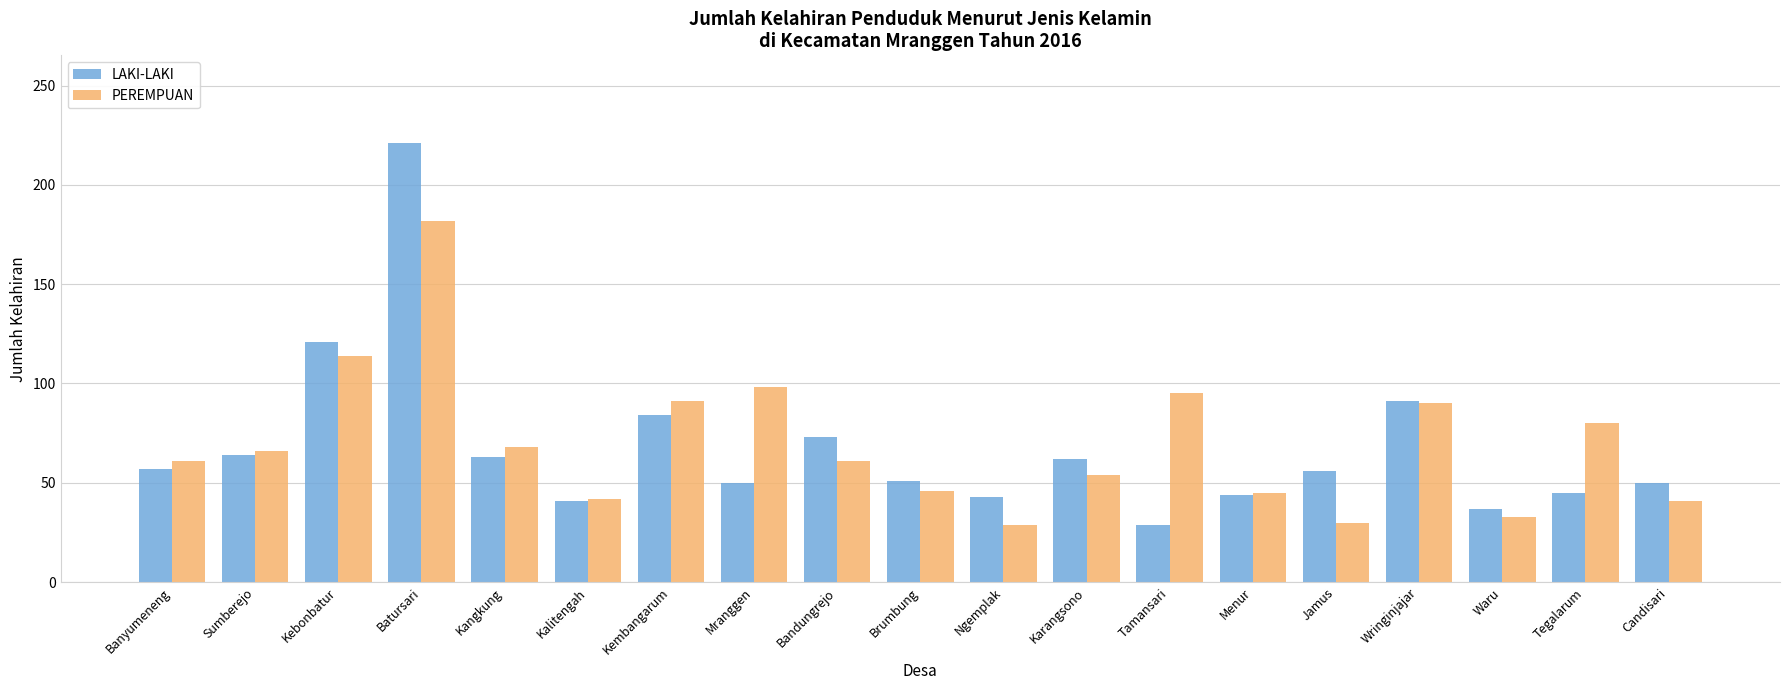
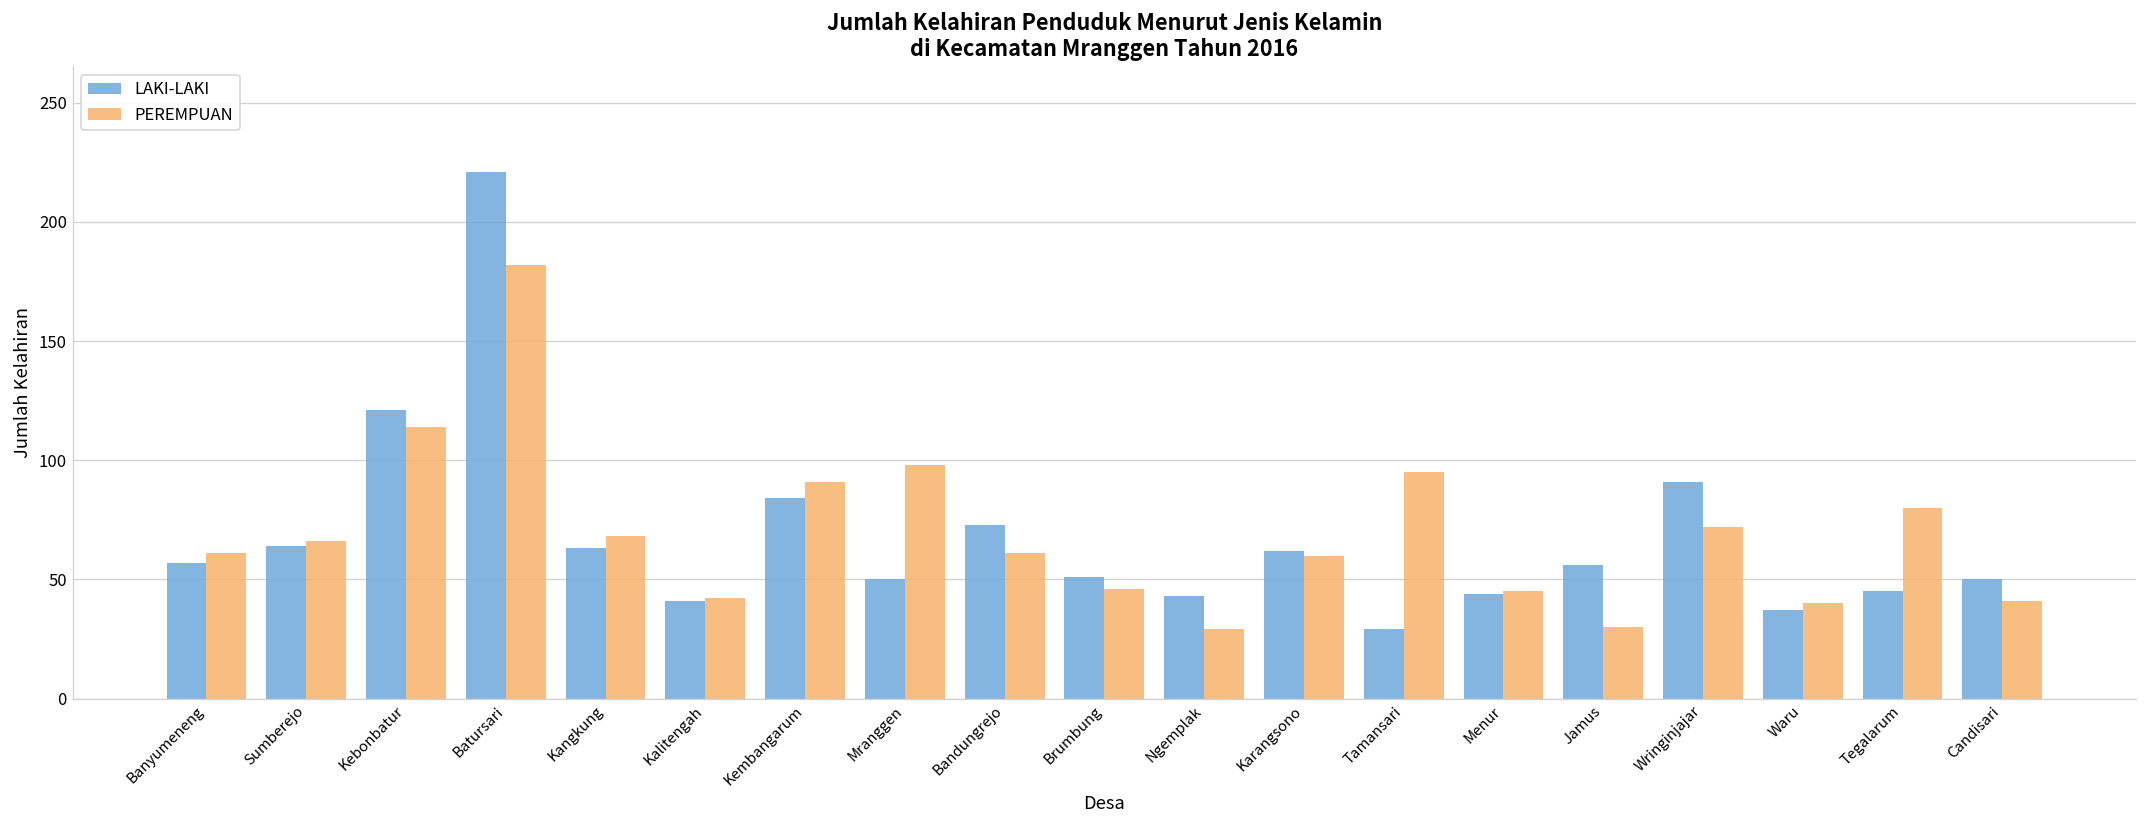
PEREMPUAN, Karangsono: 54 -> 60
PEREMPUAN, Wringinjajar: 90 -> 72
PEREMPUAN, Waru: 33 -> 40
